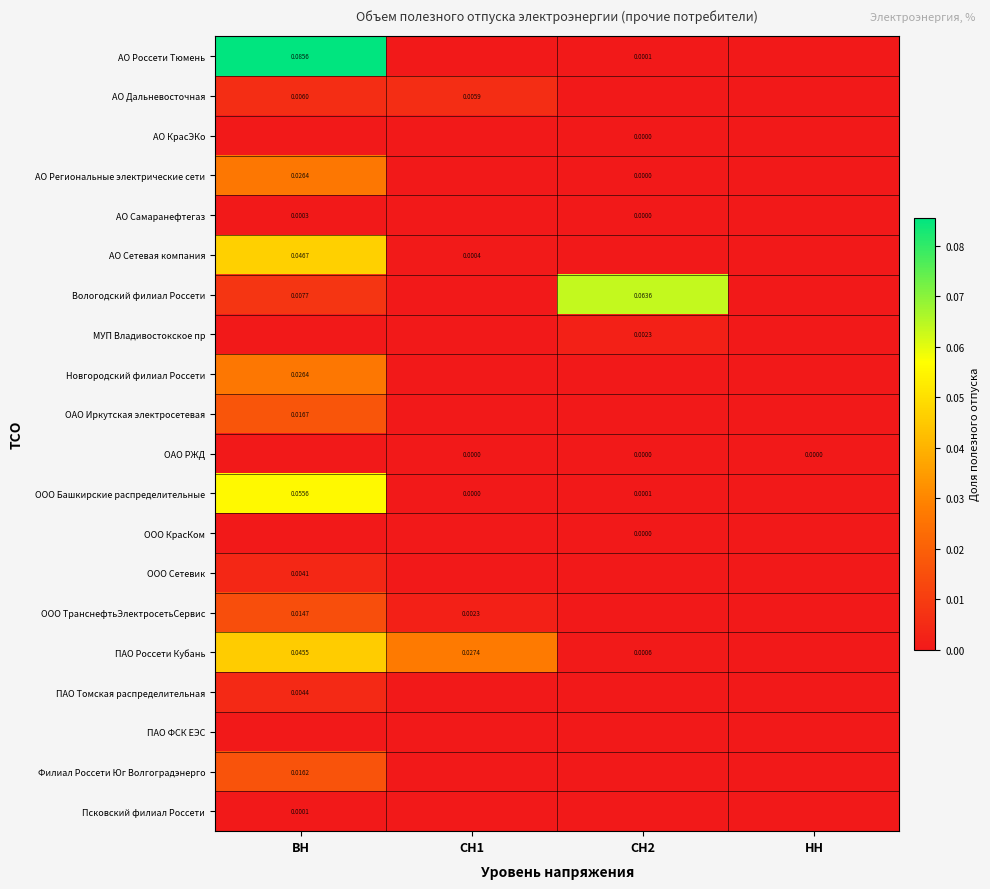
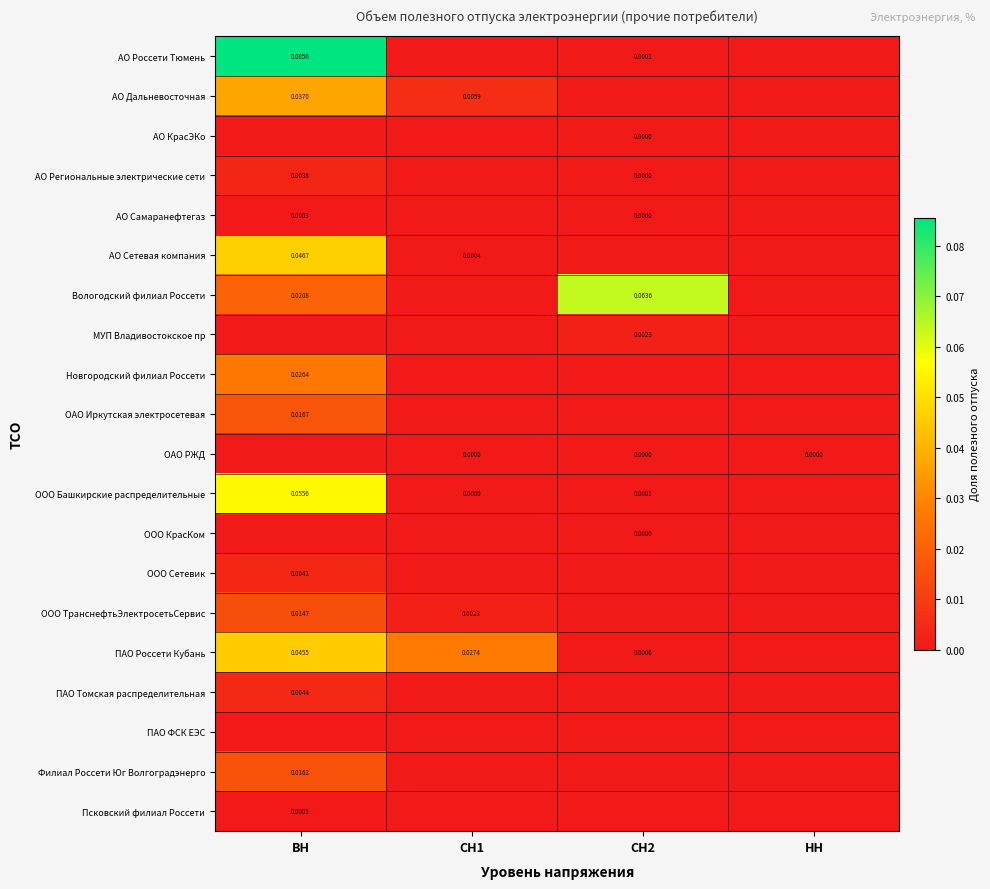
АО Дальневосточная, ВН: 0.0060 -> 0.0370
АО Региональные электрические сети, ВН: 0.0264 -> 0.0038
Вологодский филиал Россети, ВН: 0.0077 -> 0.0208
